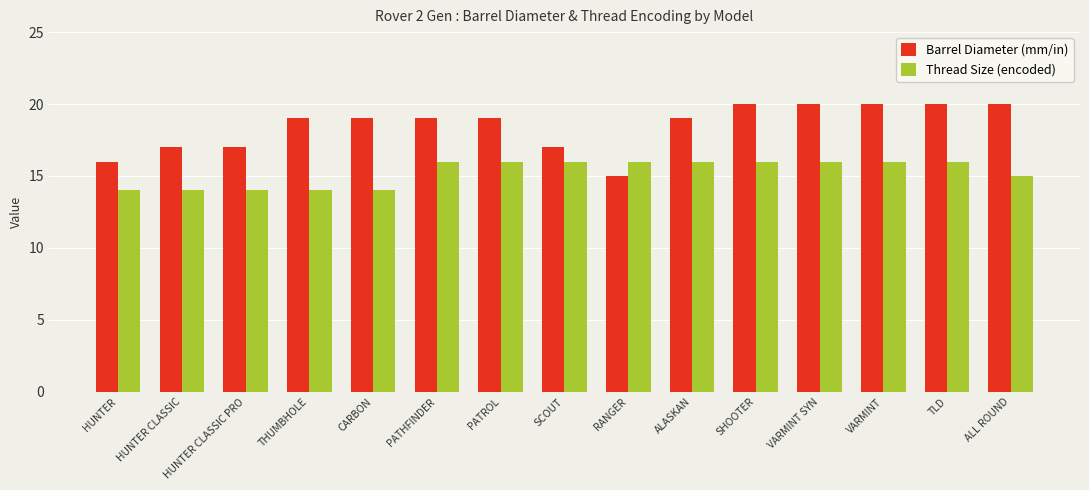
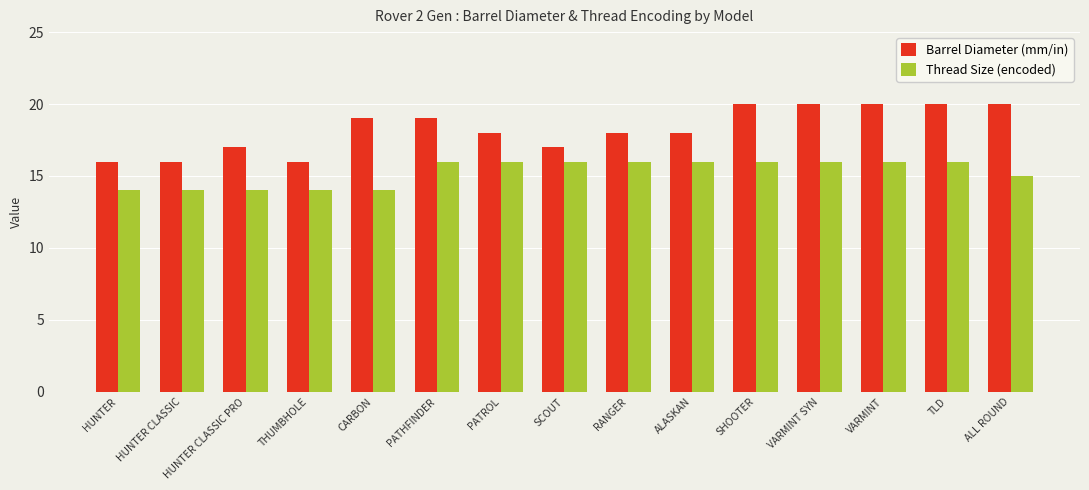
Barrel Diameter (mm/in), HUNTER CLASSIC: 17 -> 16
Barrel Diameter (mm/in), THUMBHOLE: 19 -> 16
Barrel Diameter (mm/in), PATROL: 19 -> 18
Barrel Diameter (mm/in), RANGER: 15 -> 18
Barrel Diameter (mm/in), ALASKAN: 19 -> 18
